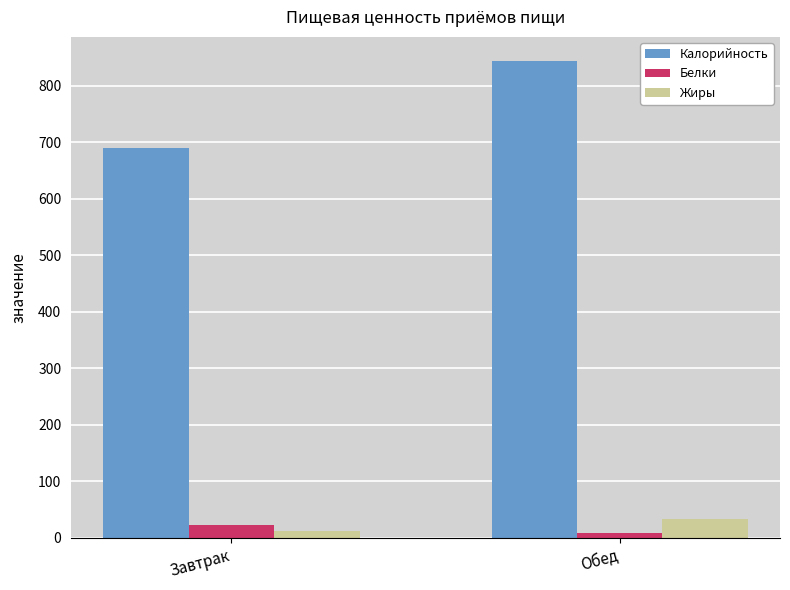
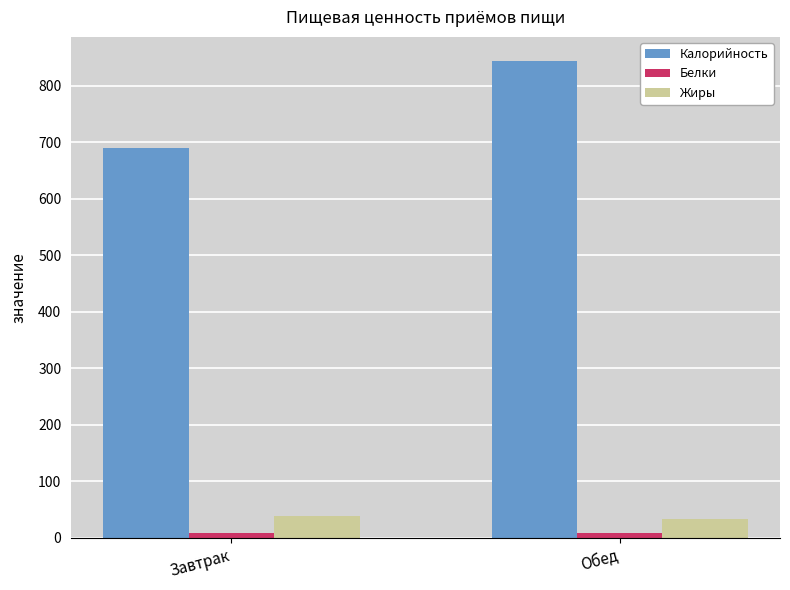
Белки, Завтрак: 20 -> 10
Жиры, Завтрак: 10 -> 40
